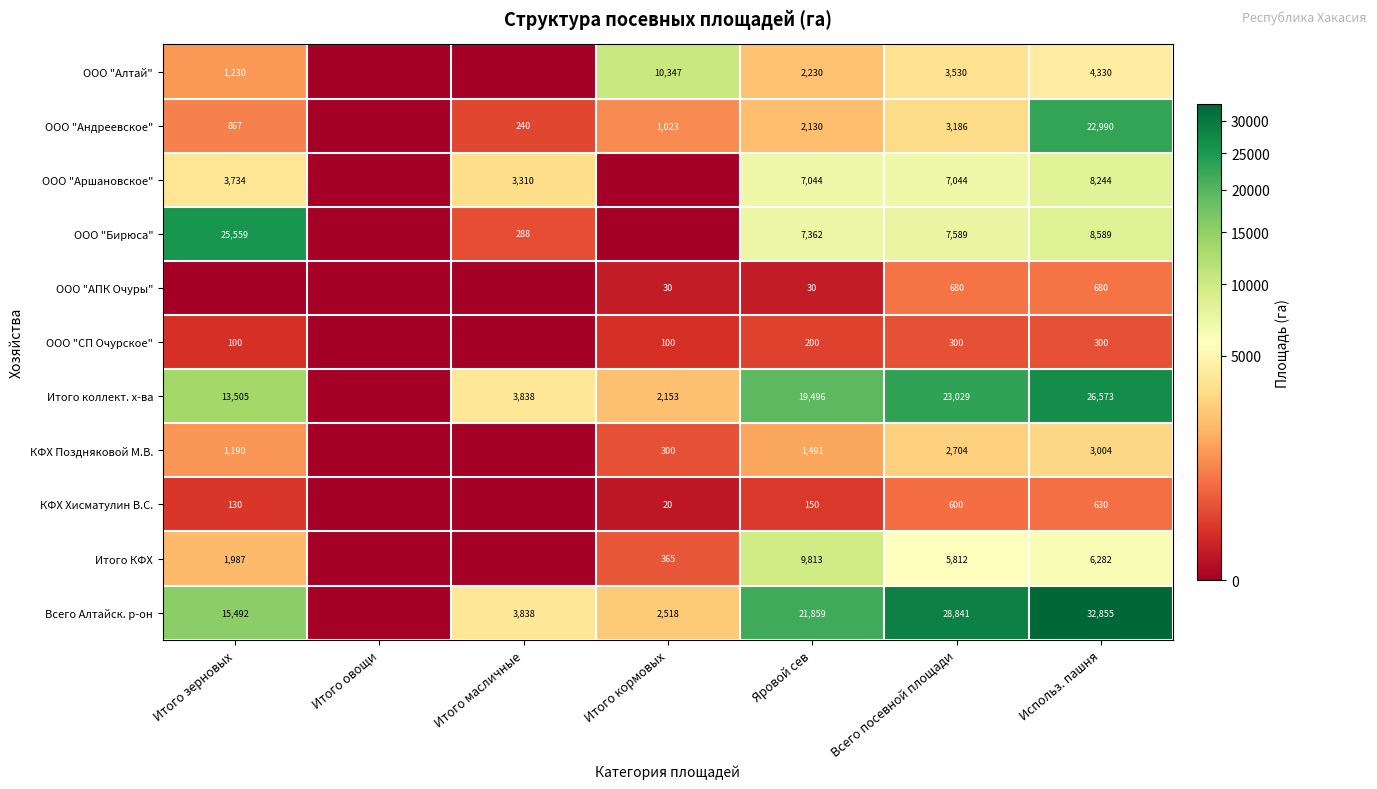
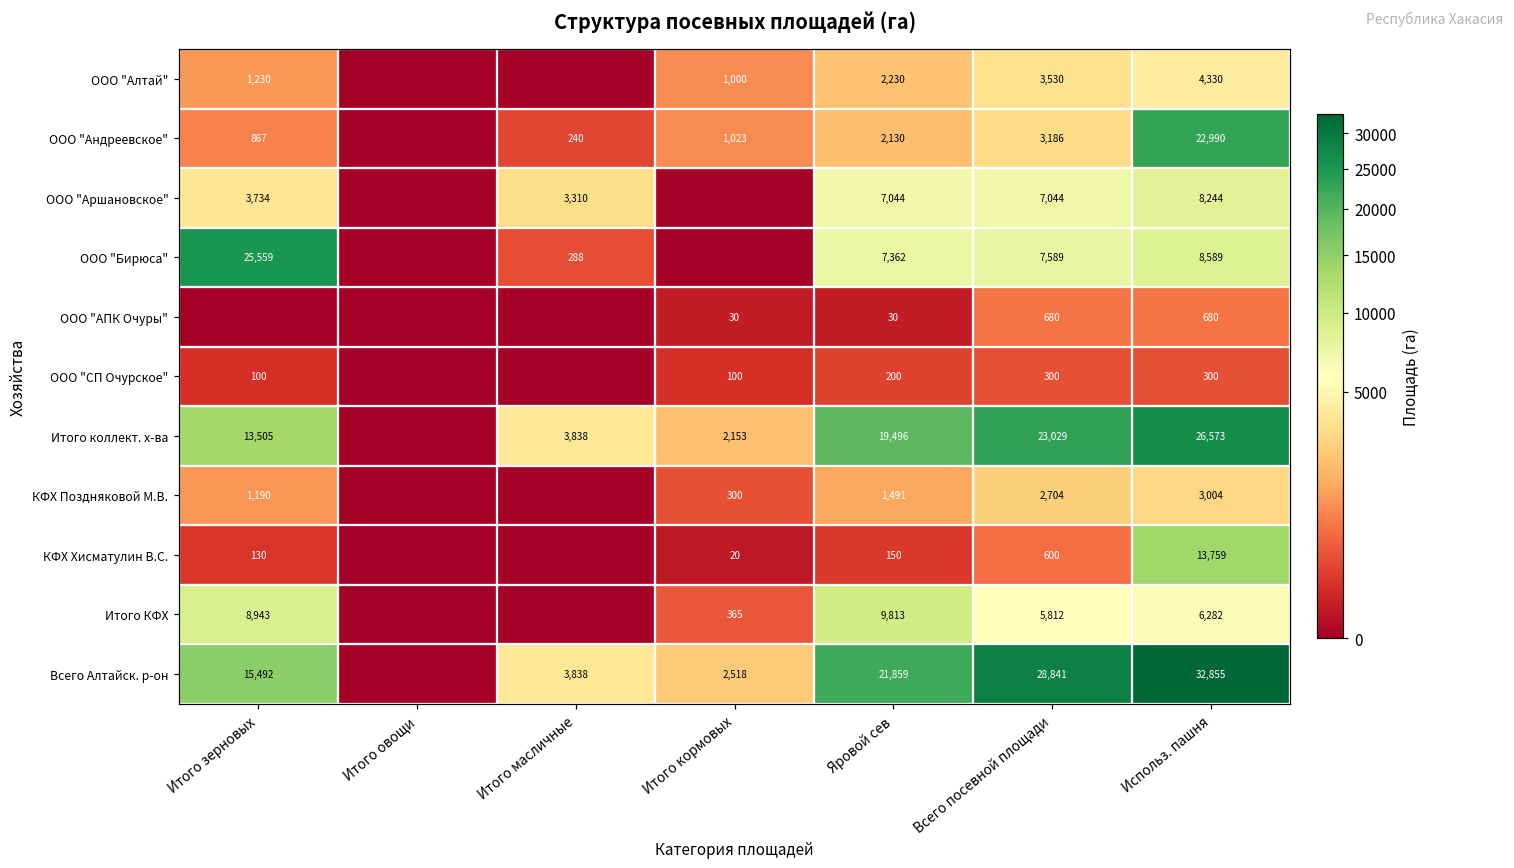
ООО "Алтай", Итого кормовых: 10,347 -> 1,000
КФХ Хисматулин В.С., Использ. пашня: 630 -> 13,759
Итого КФХ, Итого зерновых: 1,987 -> 8,943
